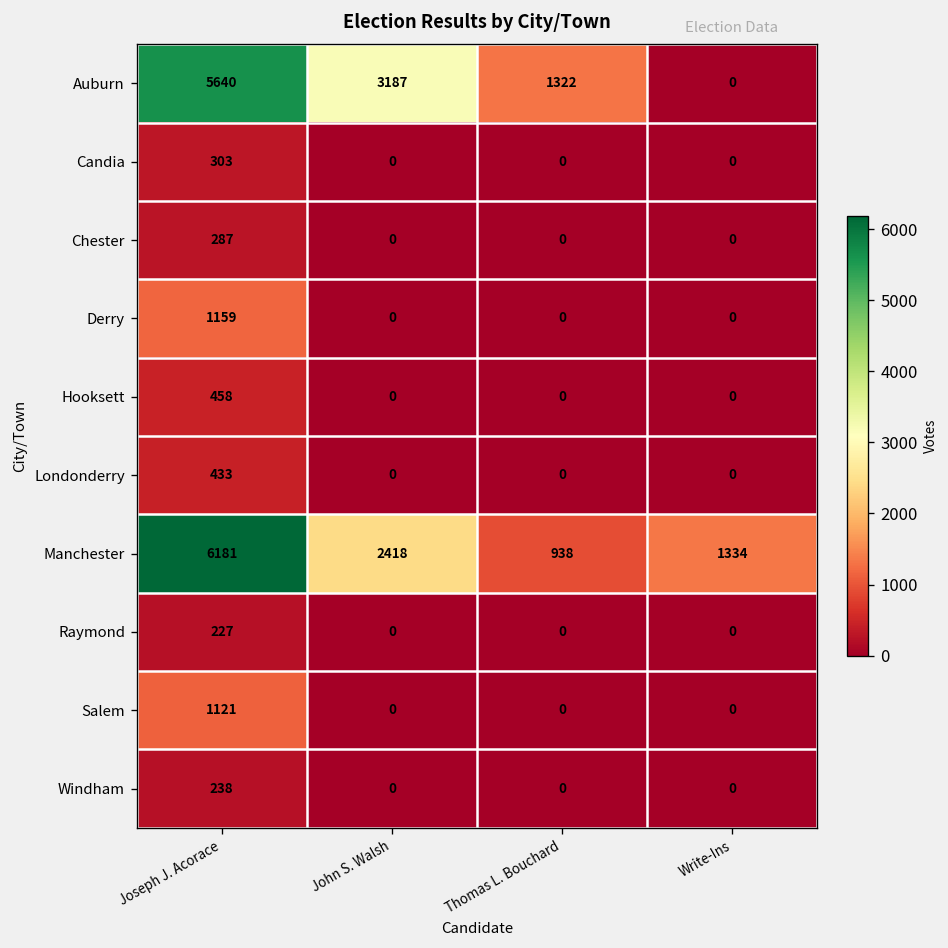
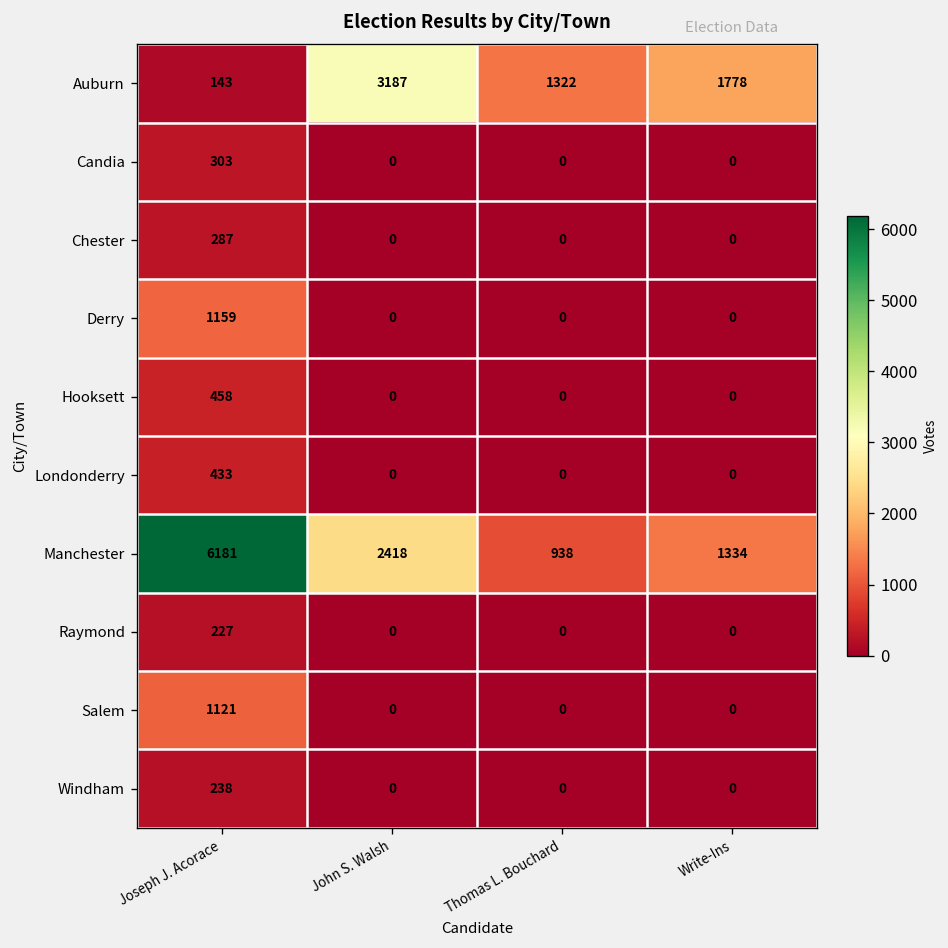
Auburn, Joseph J. Acorace: 5640 -> 143
Auburn, Write-Ins: 0 -> 1778
